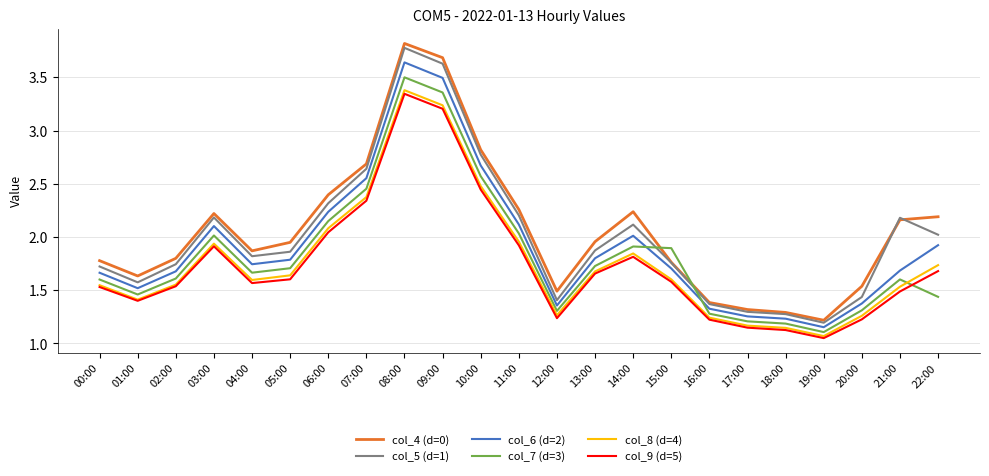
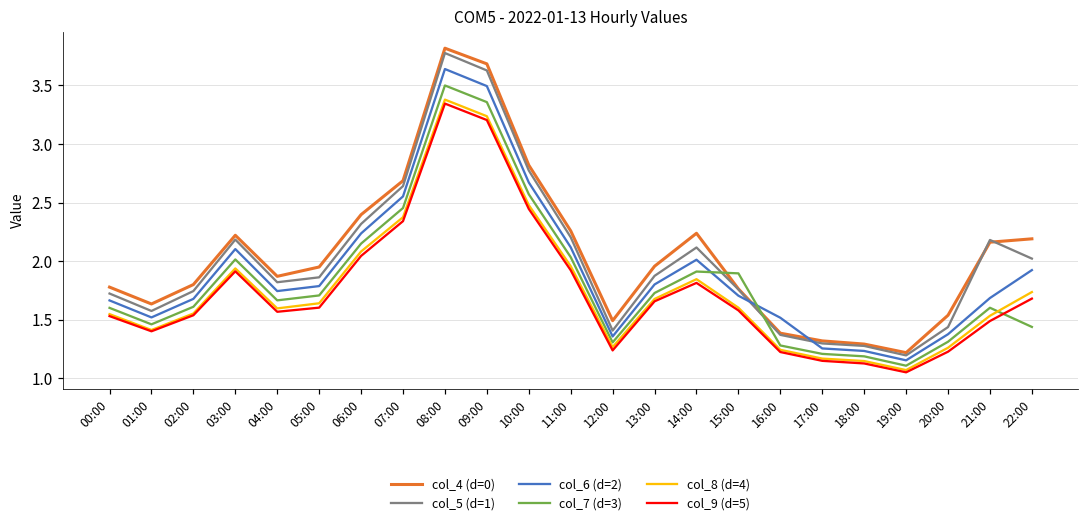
col_6 (d=2), 16:00: 1.33 -> 1.52
